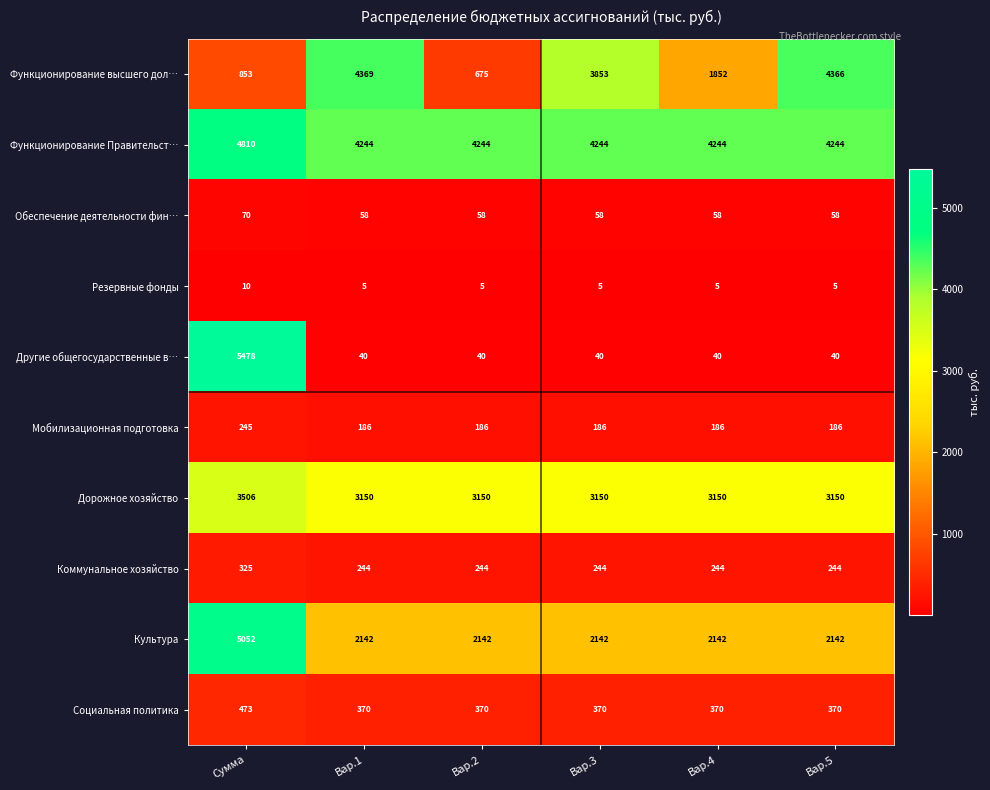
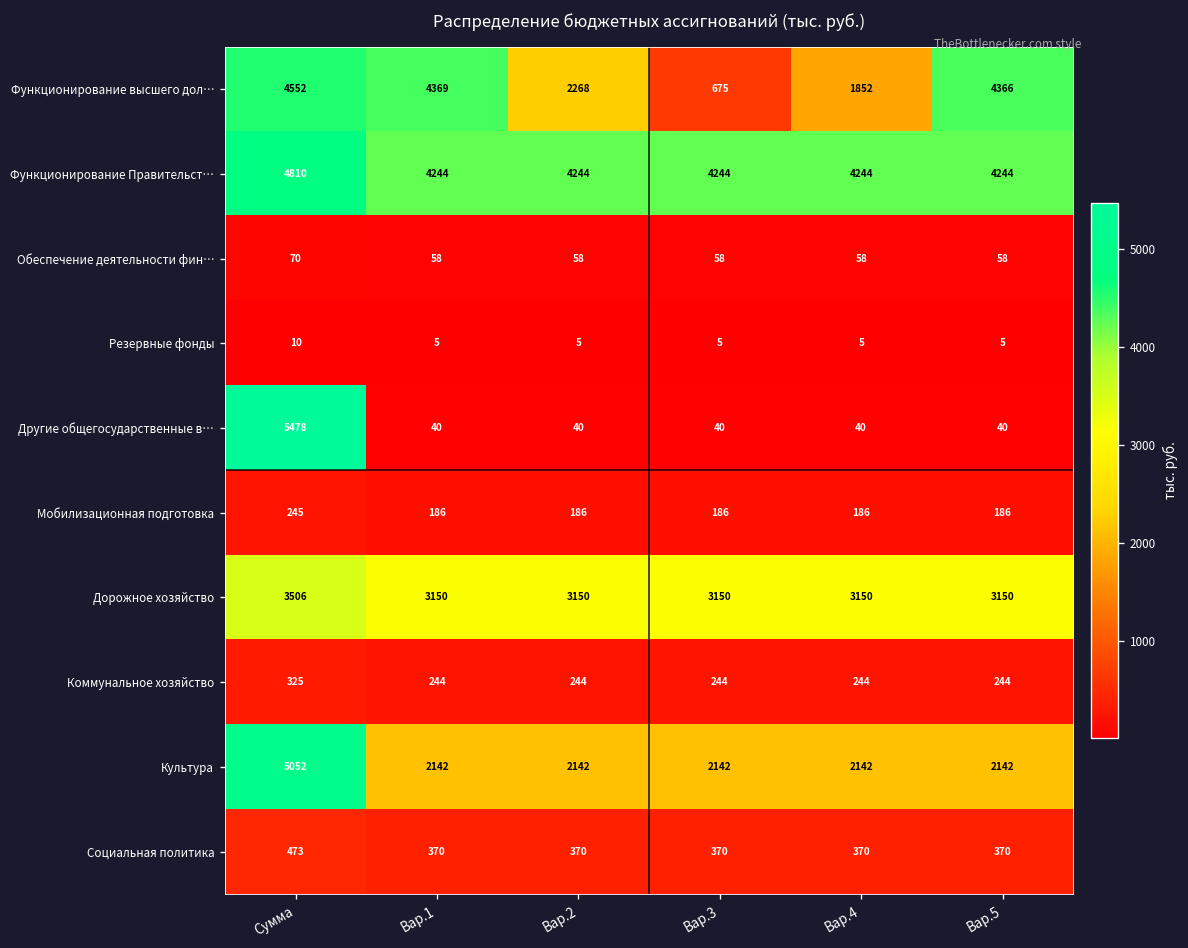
Функционирование высшего дол…, Сумма: 853 -> 4552
Функционирование высшего дол…, Вар.2: 675 -> 2268
Функционирование высшего дол…, Вар.3: 3853 -> 675
